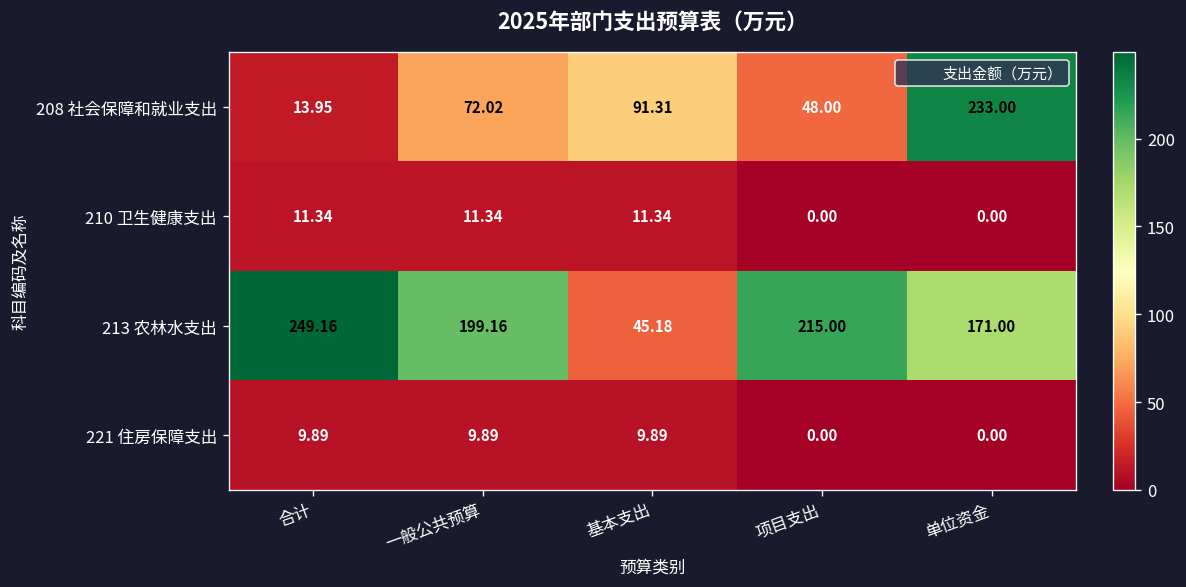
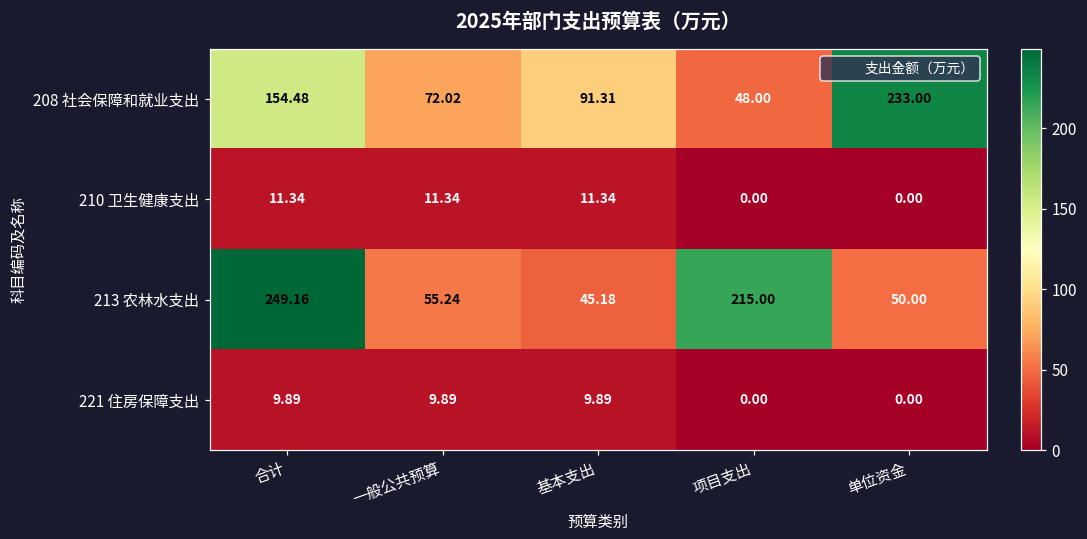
208 社会保障和就业支出, 合计: 13.95 -> 154.48
213 农林水支出, 一般公共预算: 199.16 -> 55.24
213 农林水支出, 单位资金: 171.00 -> 50.00
